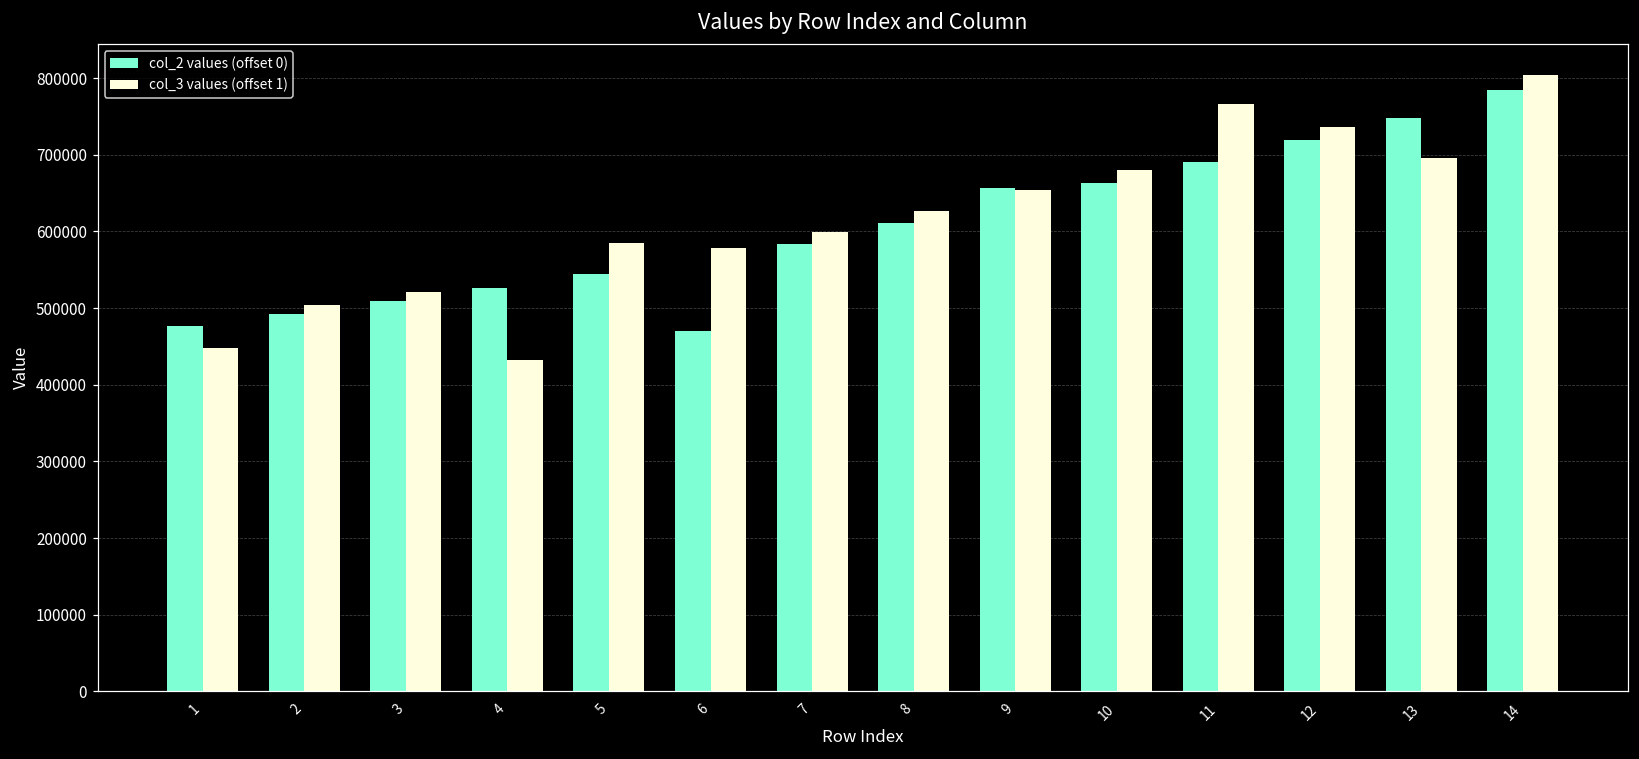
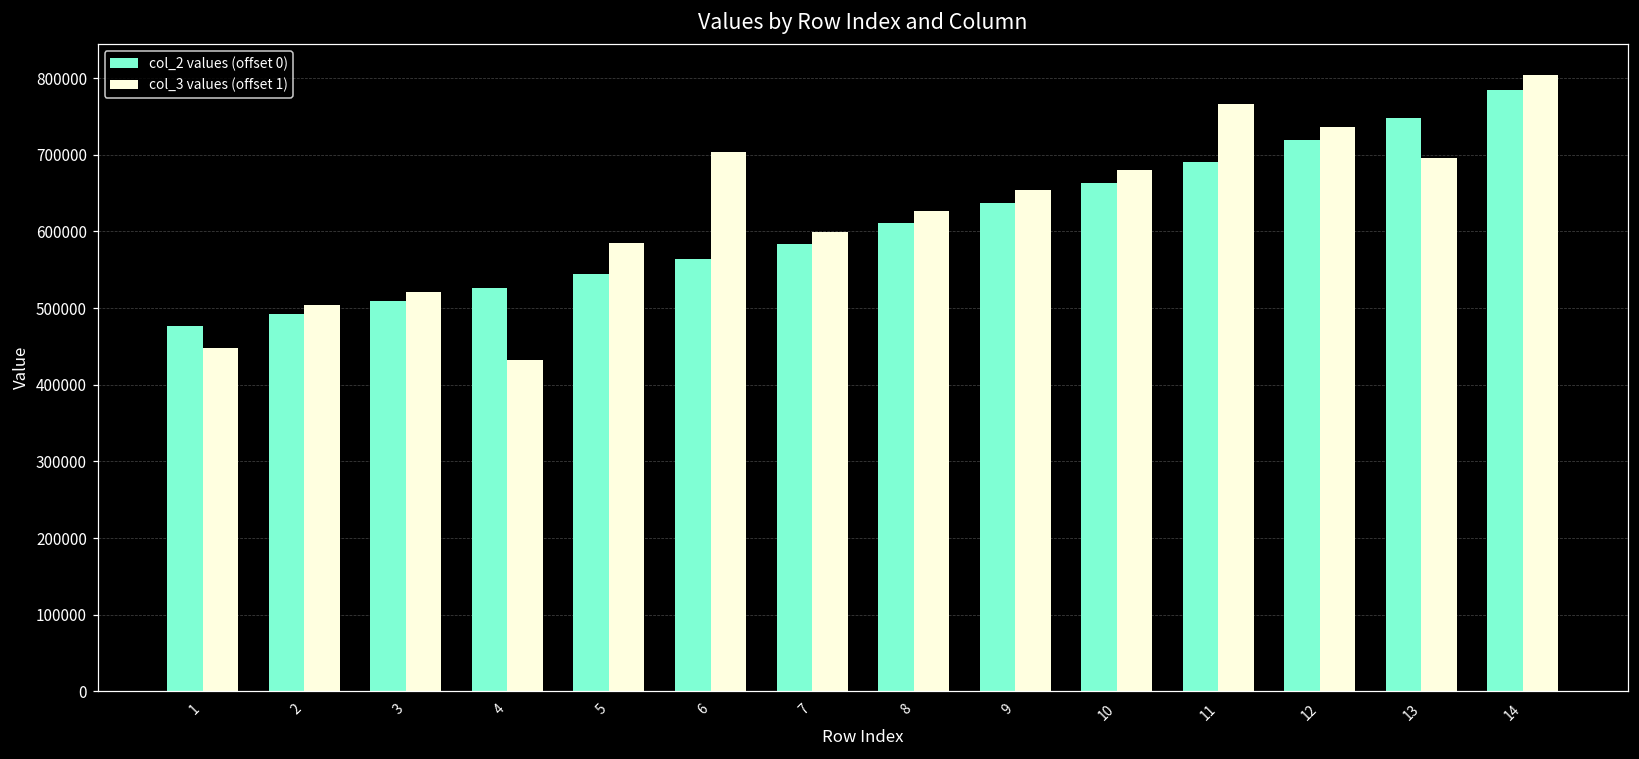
col_2 values (offset 0), 6: 470000 -> 560000
col_3 values (offset 1), 6: 580000 -> 700000
col_2 values (offset 0), 9: 660000 -> 640000
